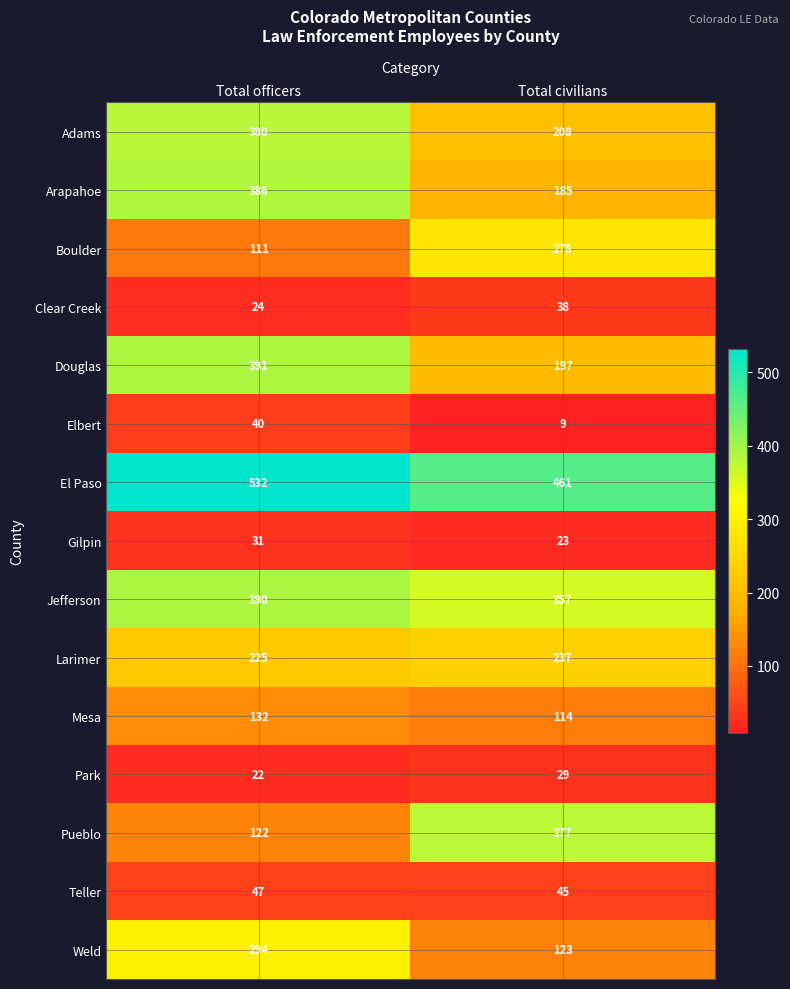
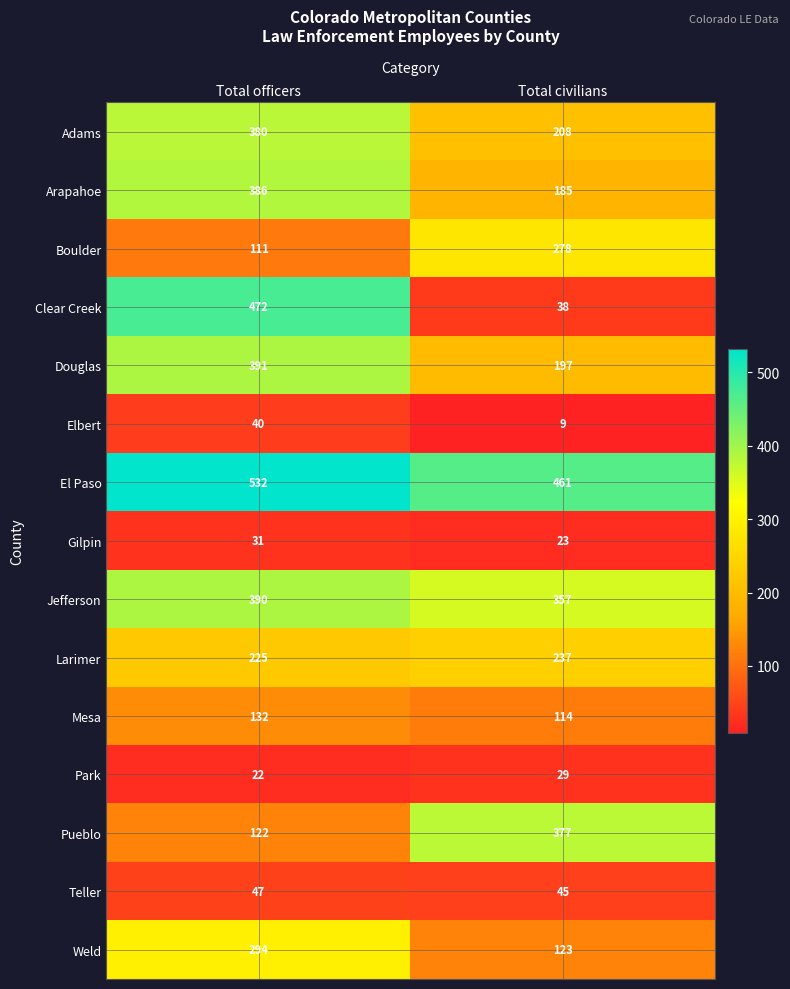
Clear Creek, Total officers: 24 -> 472
